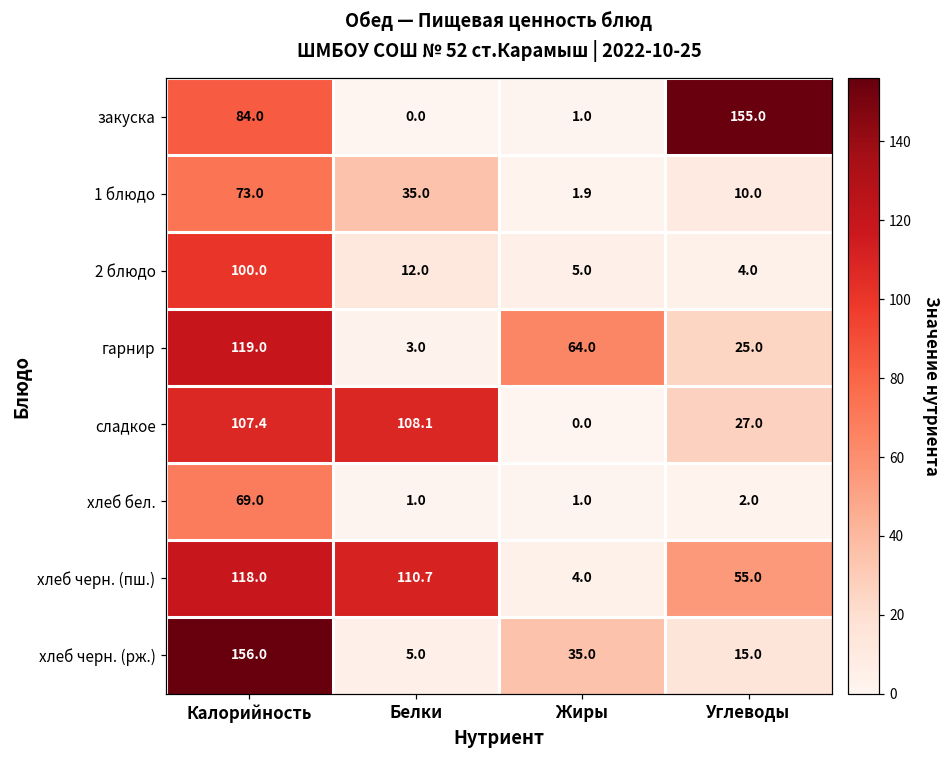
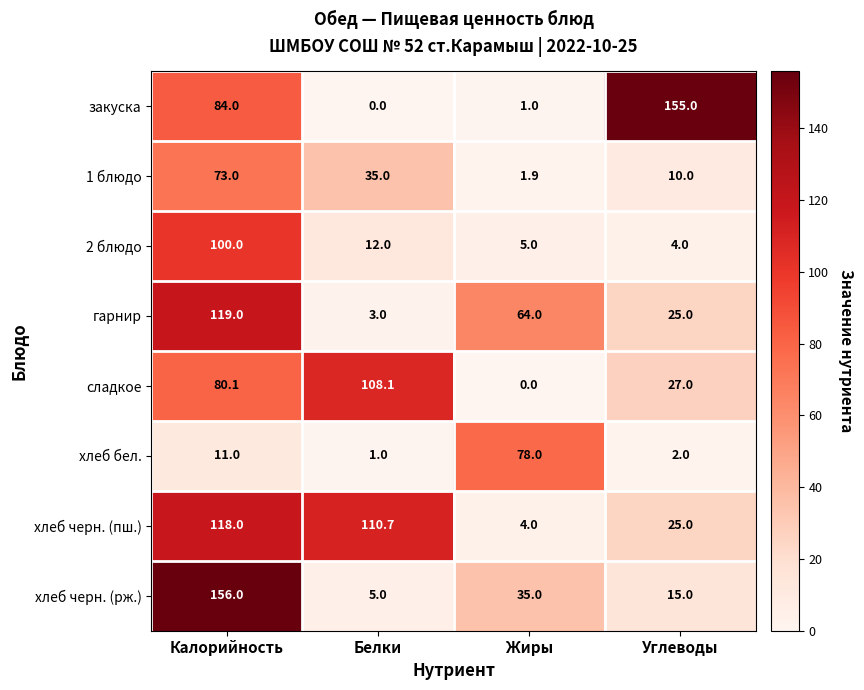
сладкое, Калорийность: 107.4 -> 80.1
хлеб бел., Калорийность: 69.0 -> 11.0
хлеб бел., Жиры: 1.0 -> 78.0
хлеб черн. (пш.), Углеводы: 55.0 -> 25.0
